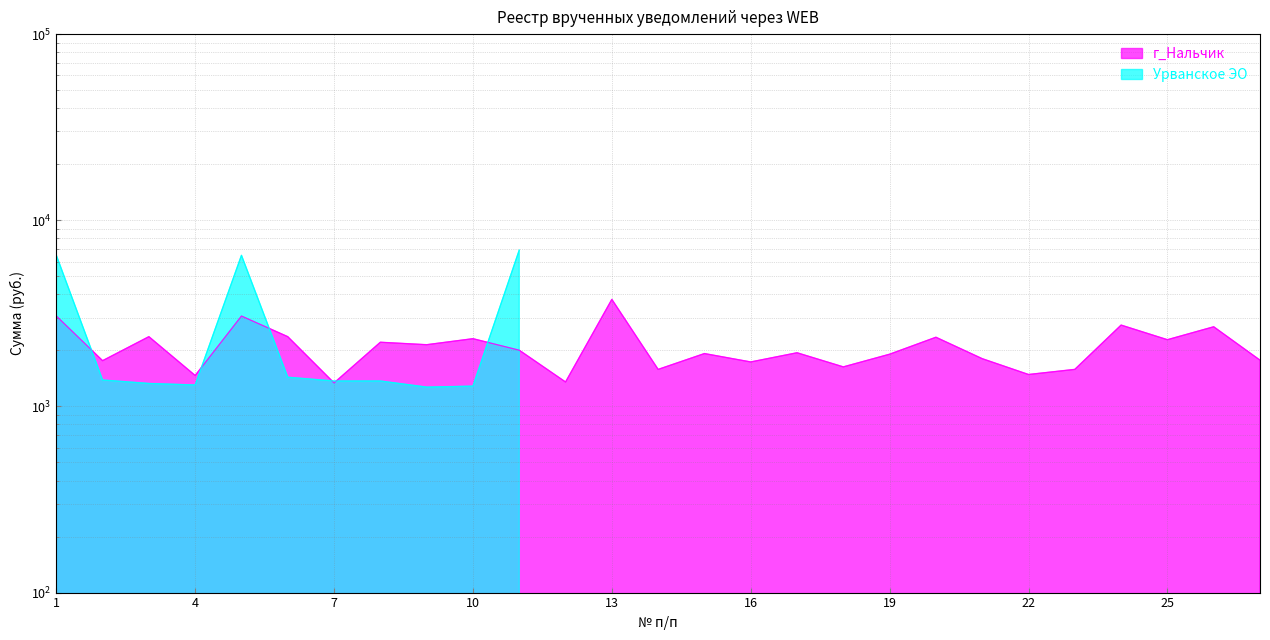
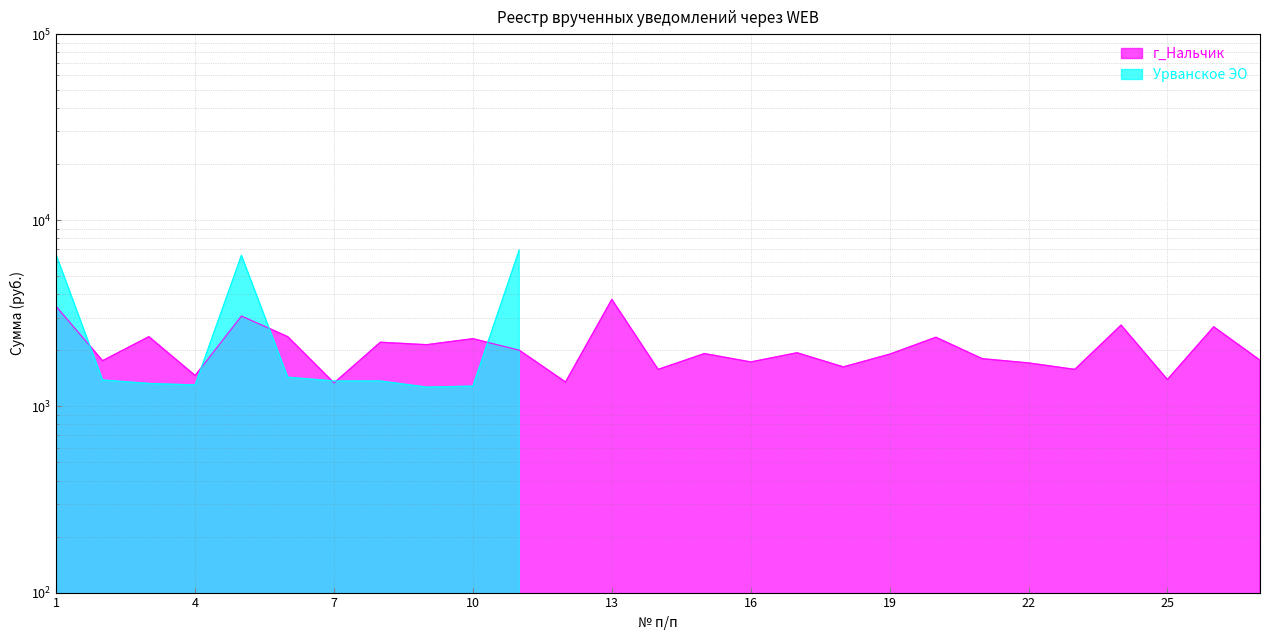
г_Нальчик, 1: 3100 -> 3400
г_Нальчик, 22: 1500 -> 1700
г_Нальчик, 25: 2300 -> 1400
